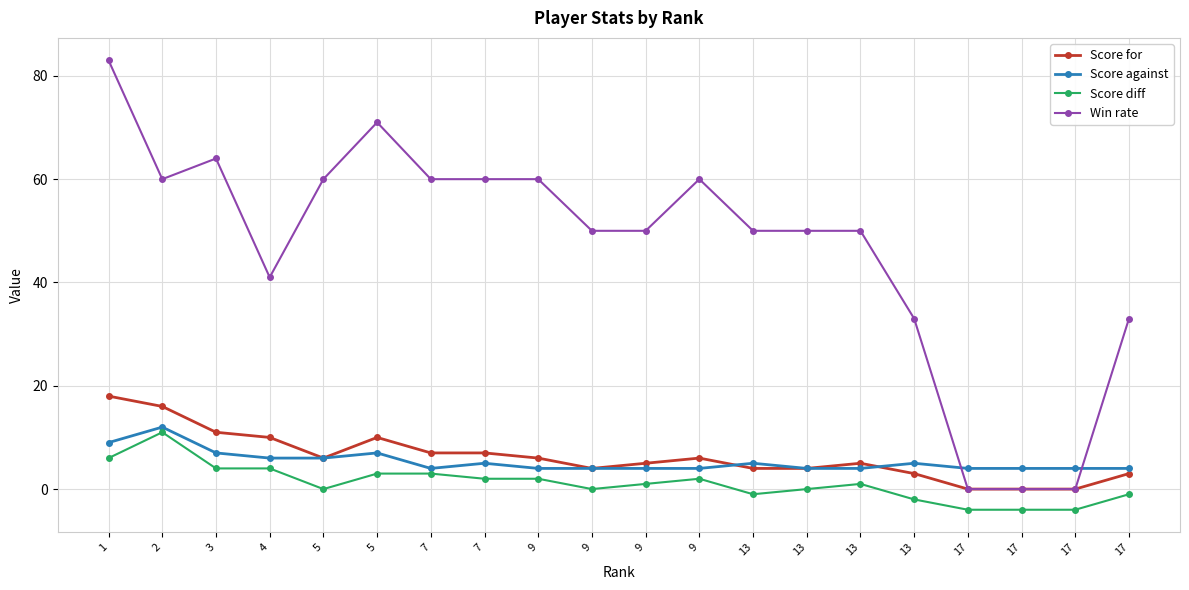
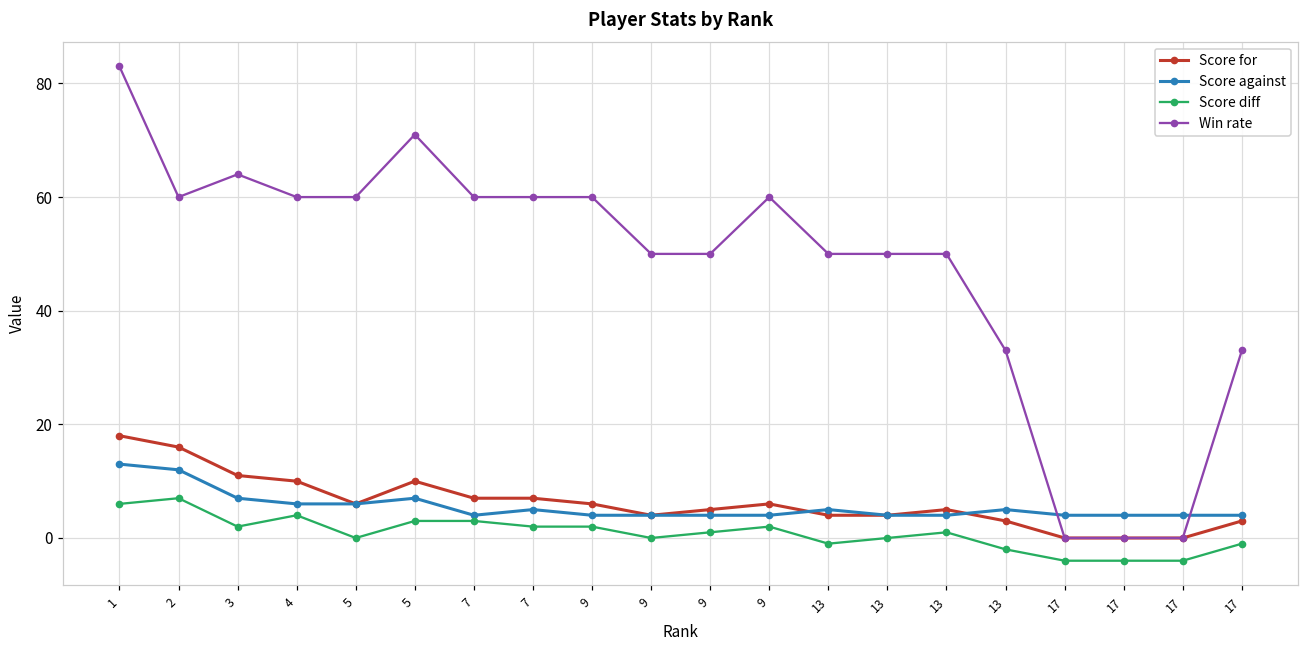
Score against, 1: 9 -> 13
Score diff, 2: 11 -> 7
Score diff, 3: 4 -> 2
Win rate, 4: 41 -> 60
